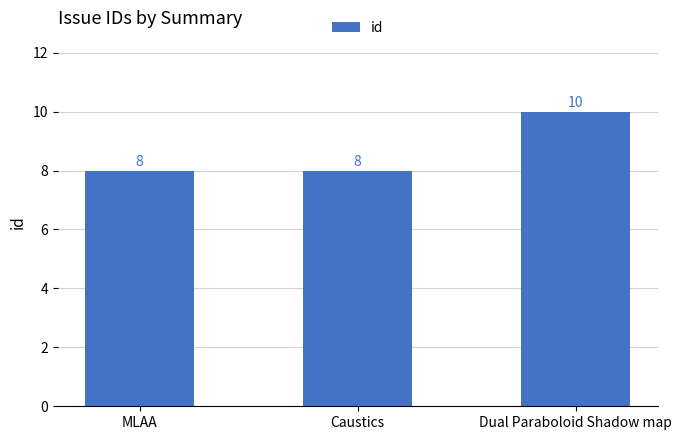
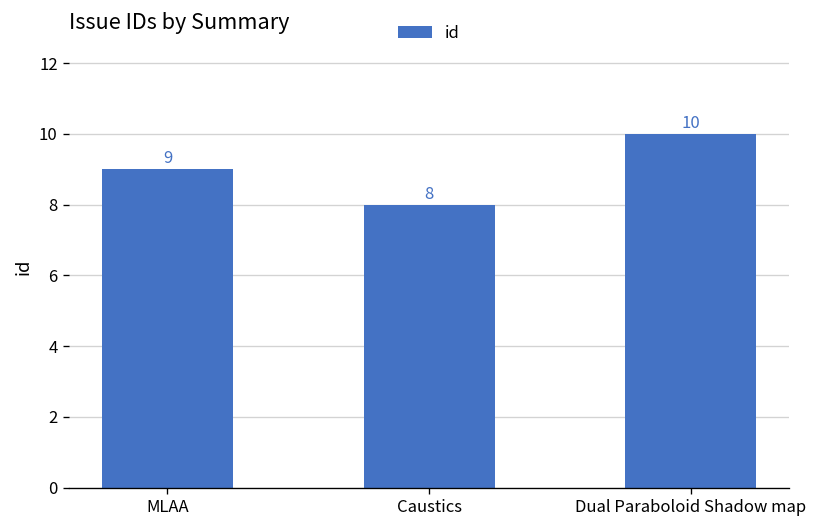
MLAA: 8 -> 9
